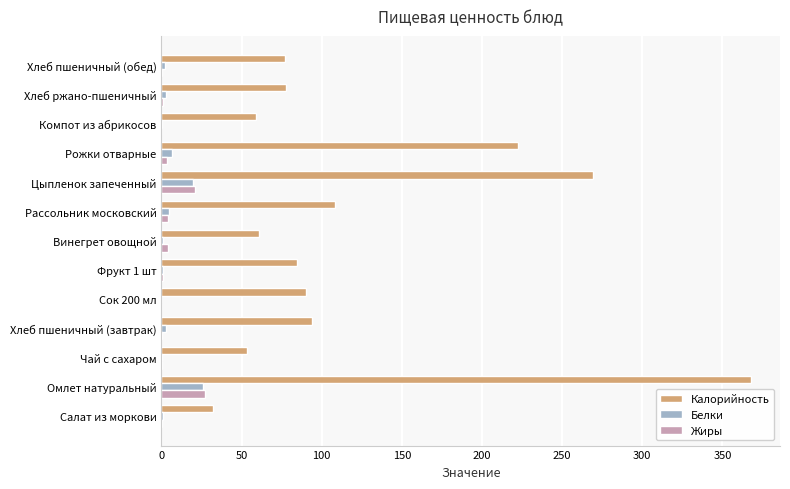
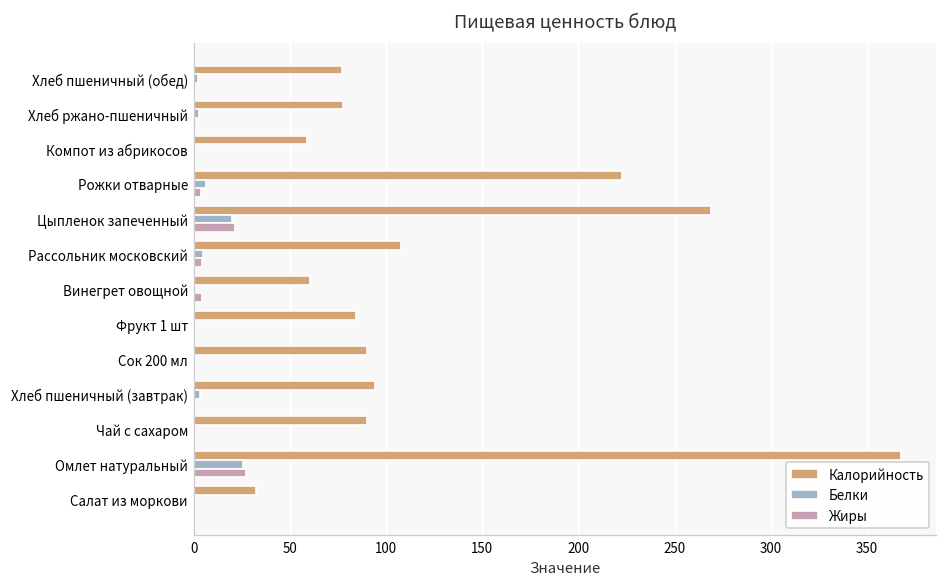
Калорийность, Чай с сахаром: 53 -> 90
